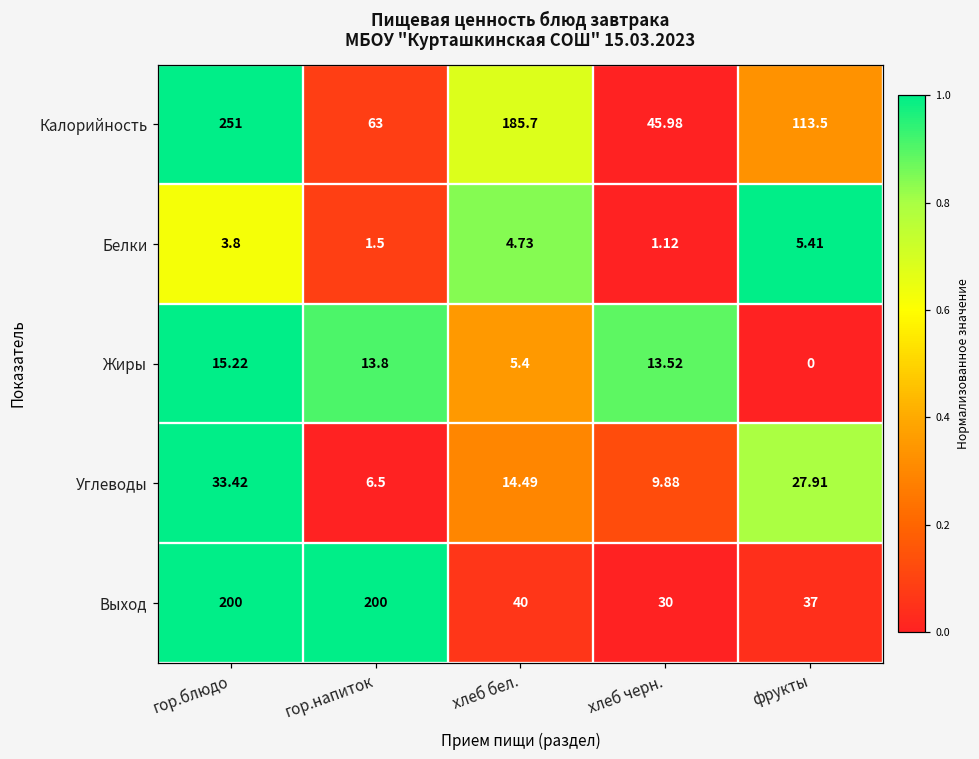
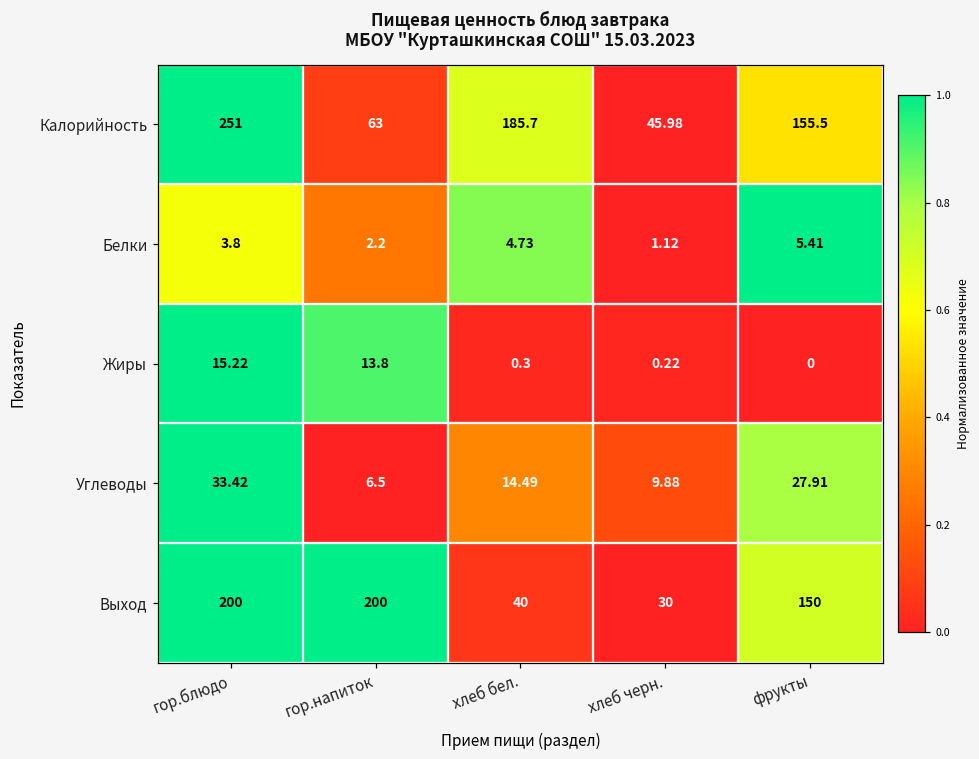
Калорийность, фрукты: 113.5 -> 155.5
Белки, гор.напиток: 1.5 -> 2.2
Жиры, хлеб бел.: 5.4 -> 0.3
Жиры, хлеб черн.: 13.52 -> 0.22
Выход, фрукты: 37 -> 150
